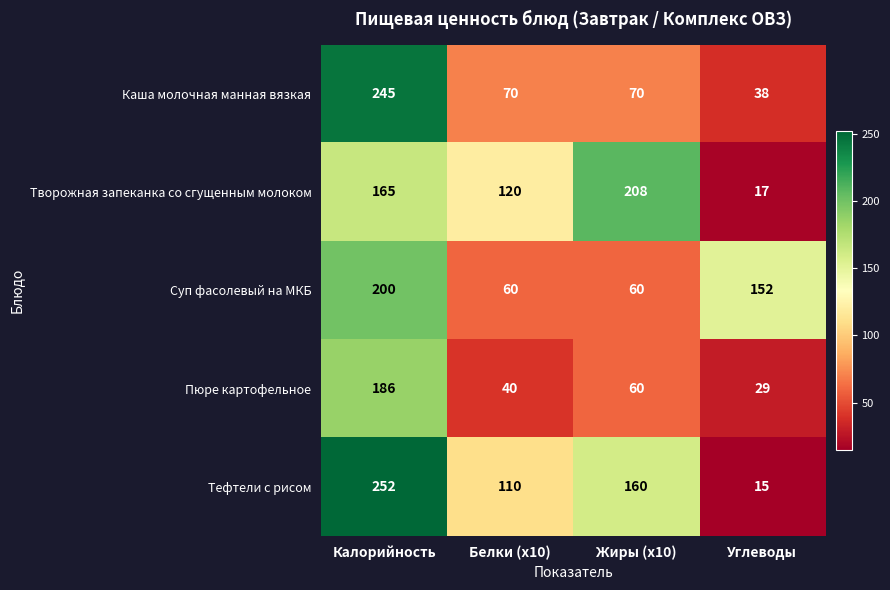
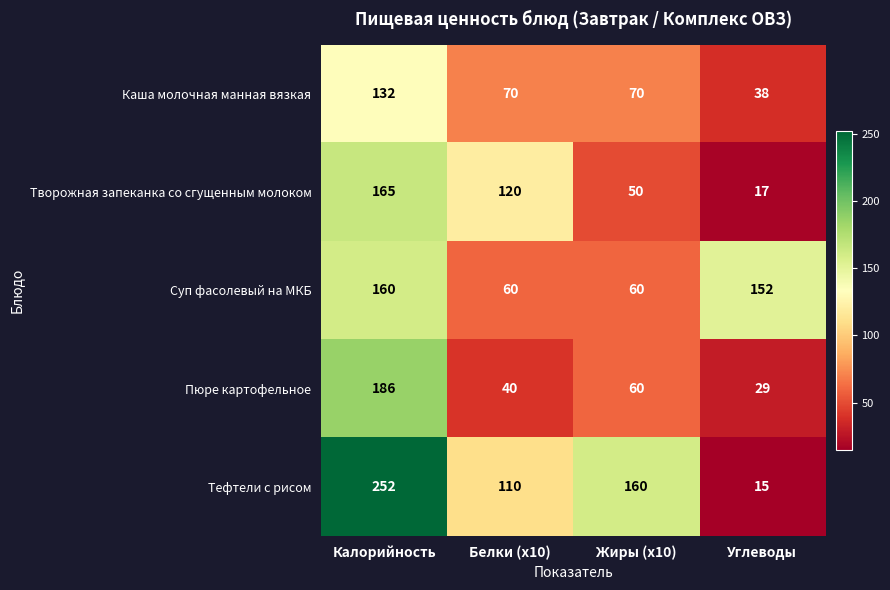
Каша молочная манная вязкая, Калорийность: 245 -> 132
Творожная запеканка со сгущенным молоком, Жиры (x10): 208 -> 50
Суп фасолевый на МКБ, Калорийность: 200 -> 160
